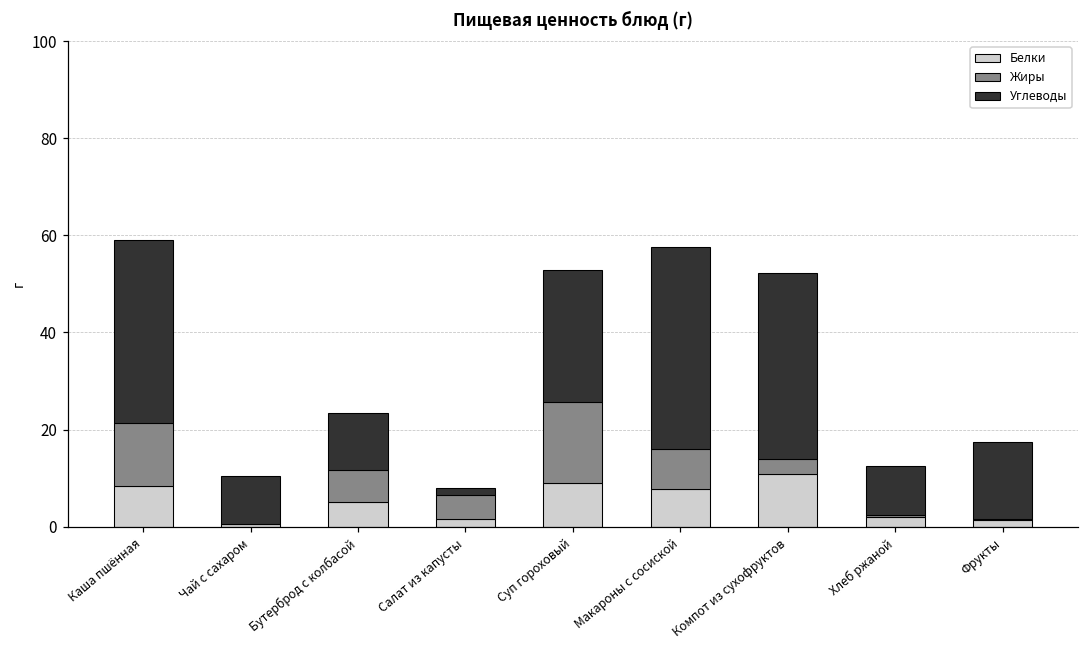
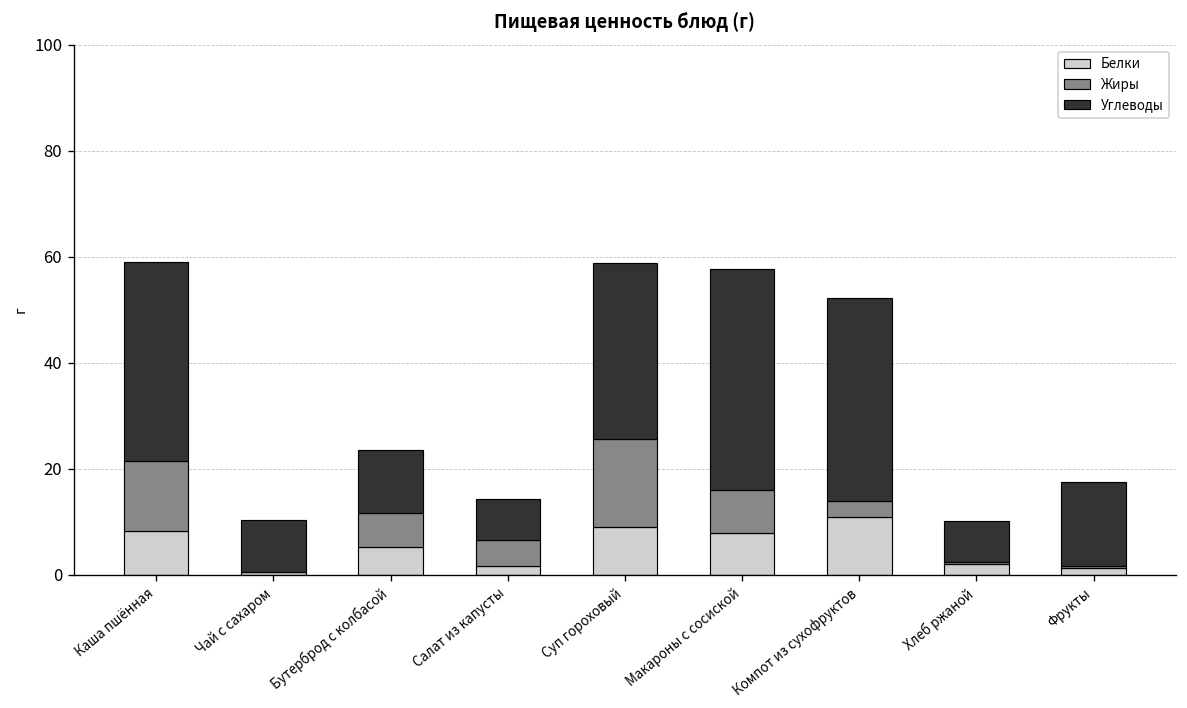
Углеводы, Салат из капусты: 1 -> 8
Углеводы, Суп гороховый: 27 -> 33
Углеводы, Хлеб ржаной: 10 -> 8
